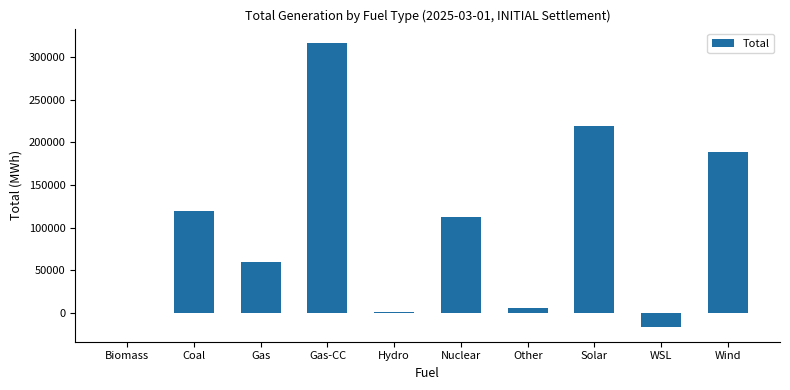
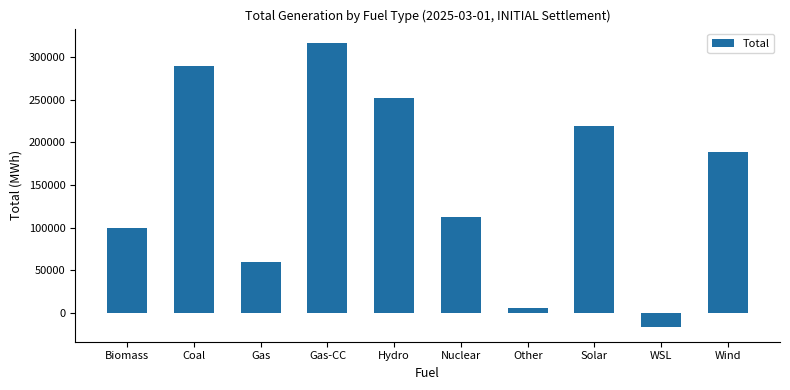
Biomass: 0 -> 100000
Coal: 120000 -> 290000
Hydro: 0 -> 250000
